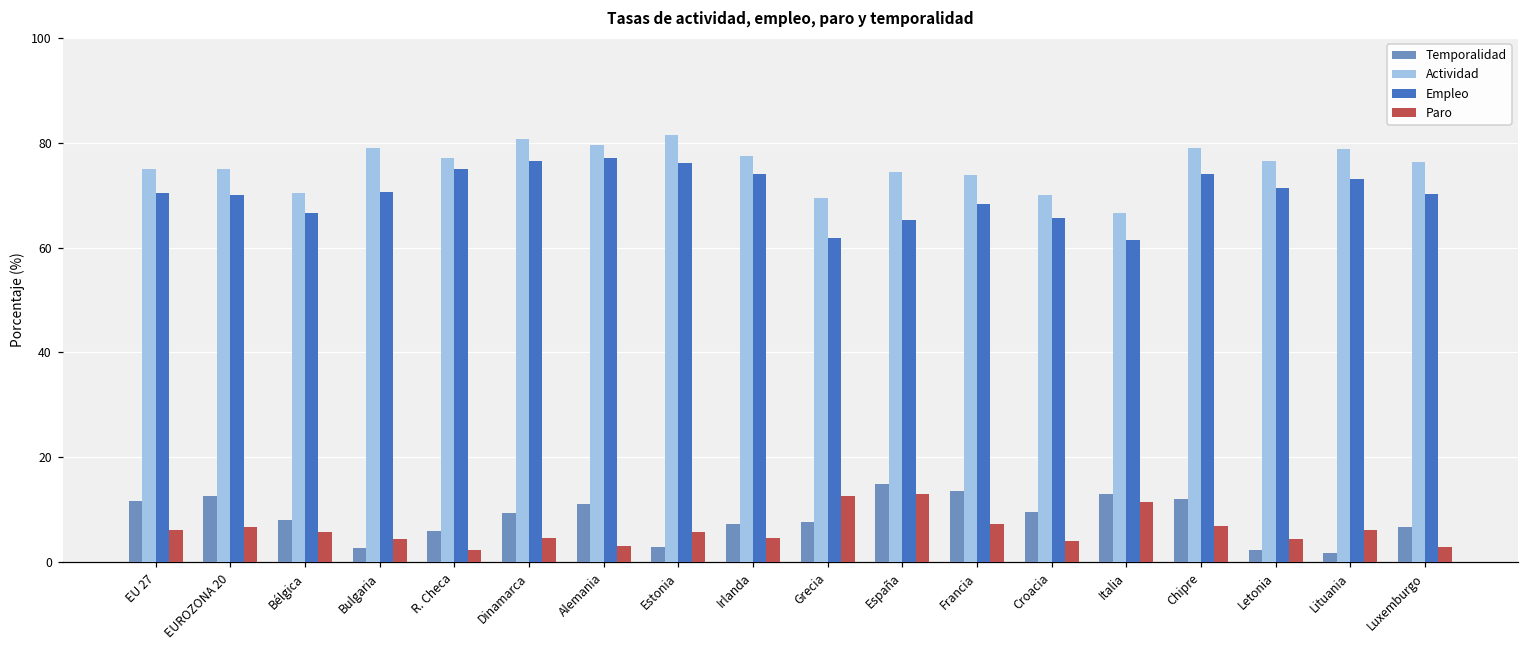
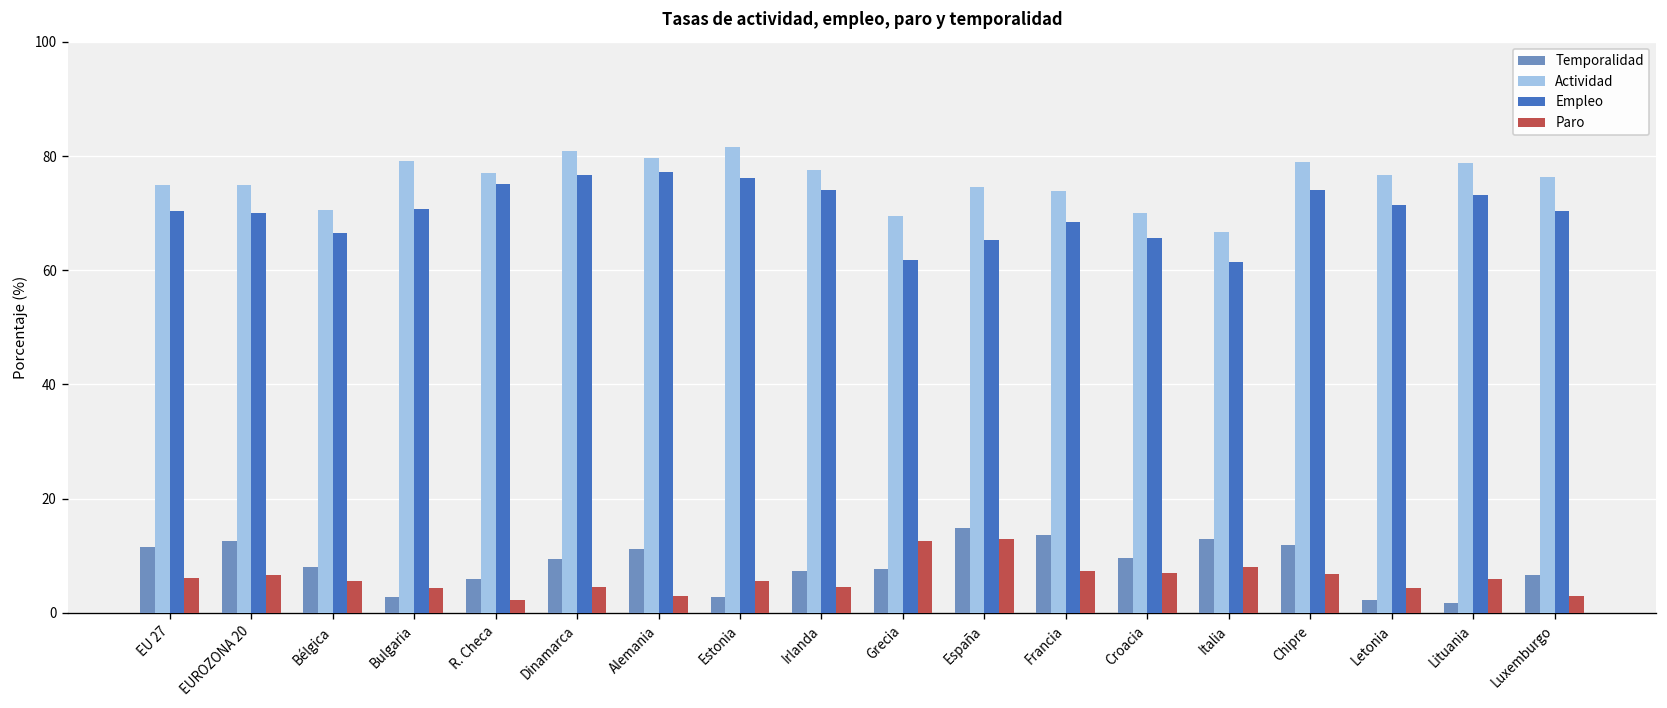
Paro, Croacia: 4 -> 7
Paro, Italia: 11 -> 8
